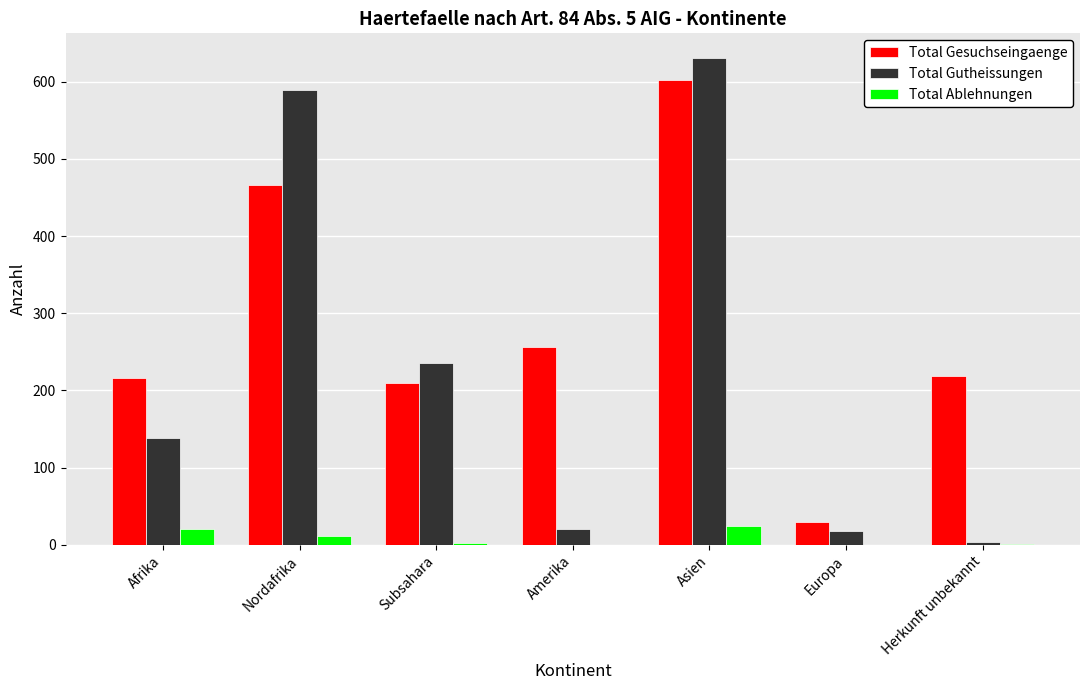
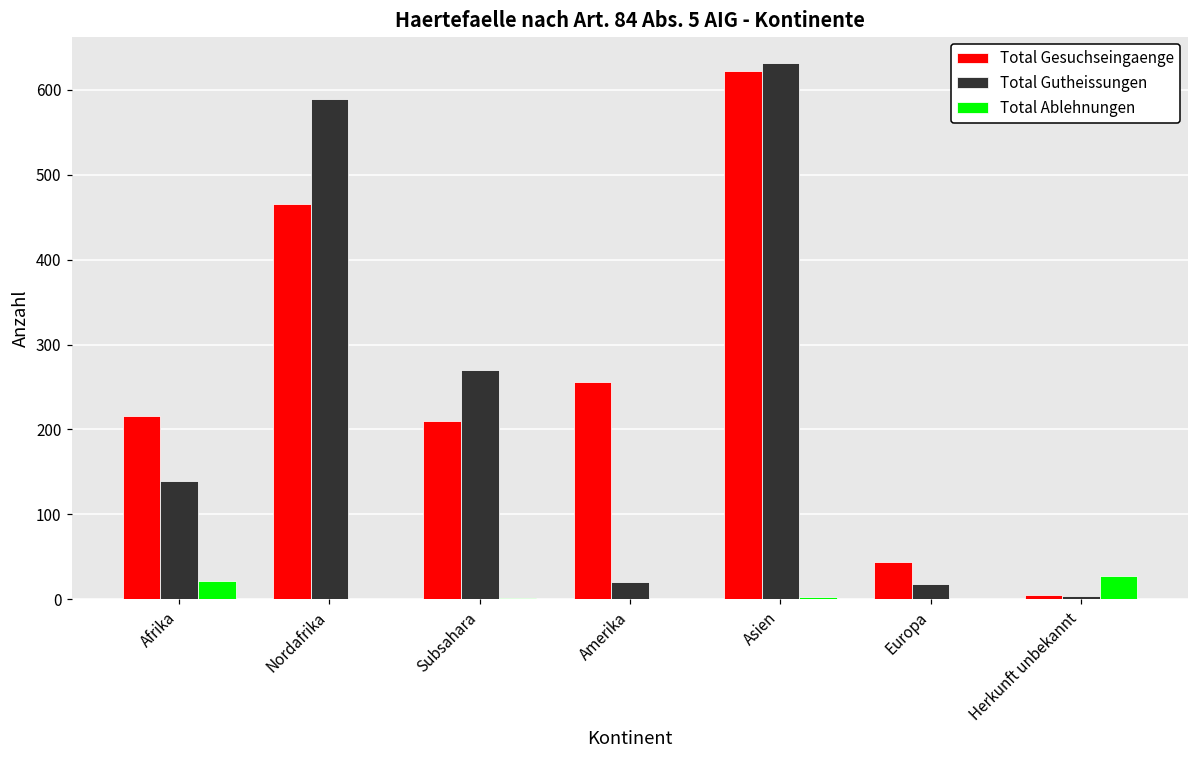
Total Ablehnungen, Nordafrika: 10 -> 0
Total Gutheissungen, Subsahara: 240 -> 270
Total Gesuchseingaenge, Asien: 600 -> 620
Total Ablehnungen, Asien: 30 -> 0
Total Gesuchseingaenge, Europa: 30 -> 40
Total Gesuchseingaenge, Herkunft unbekannt: 220 -> 10
Total Ablehnungen, Herkunft unbekannt: 0 -> 30
